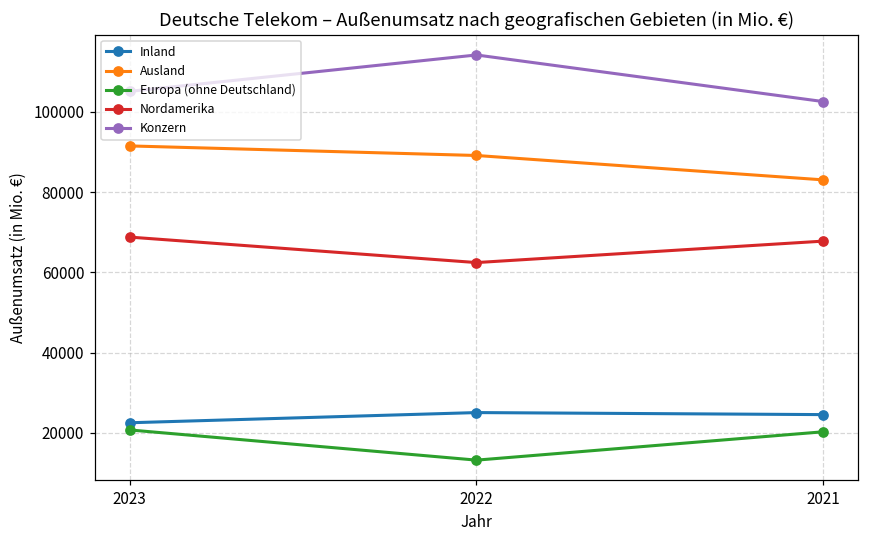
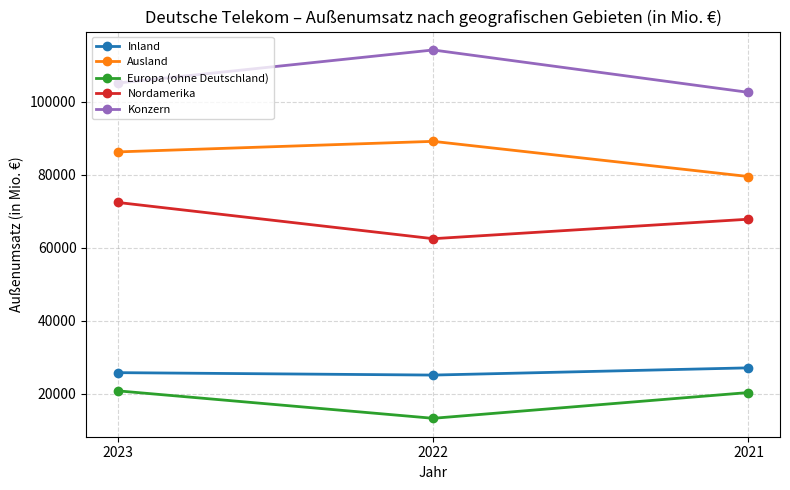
Inland, 2023: 23000 -> 26000
Ausland, 2023: 92000 -> 86000
Nordamerika, 2023: 69000 -> 72000
Inland, 2021: 25000 -> 27000
Ausland, 2021: 83000 -> 79000
